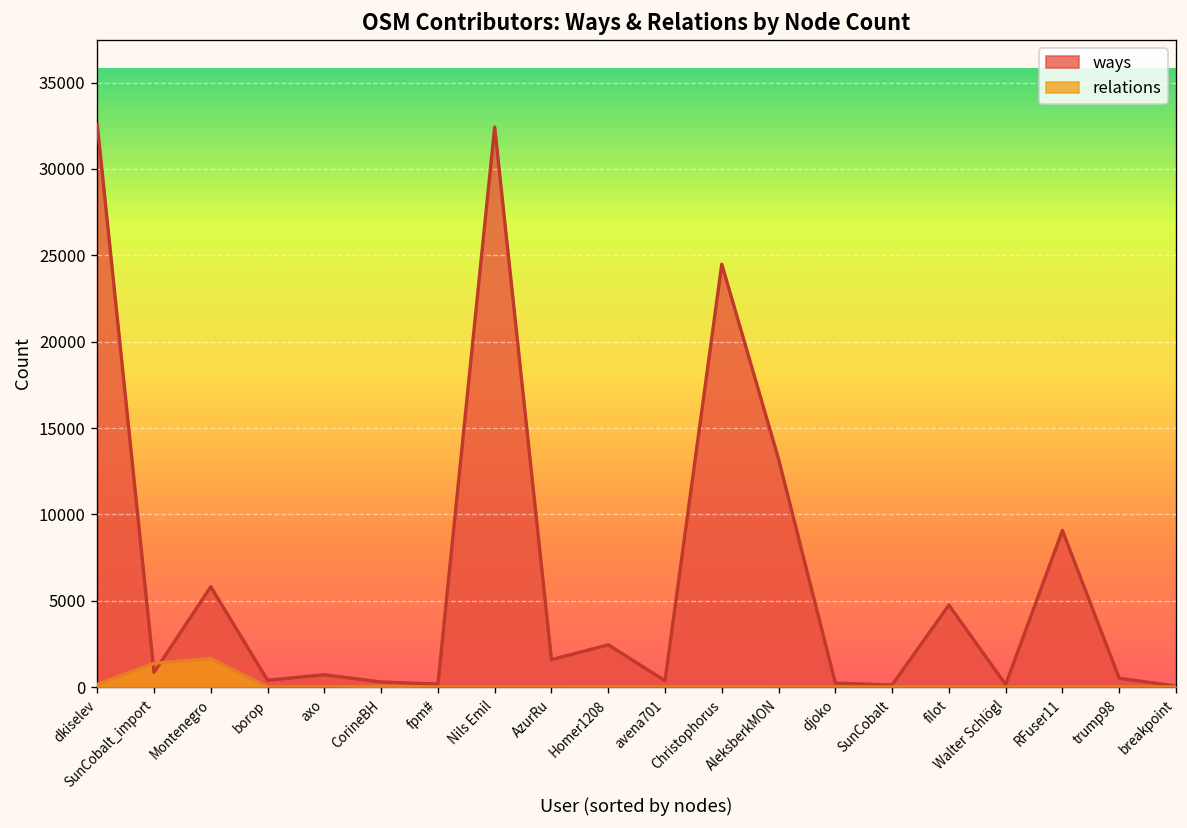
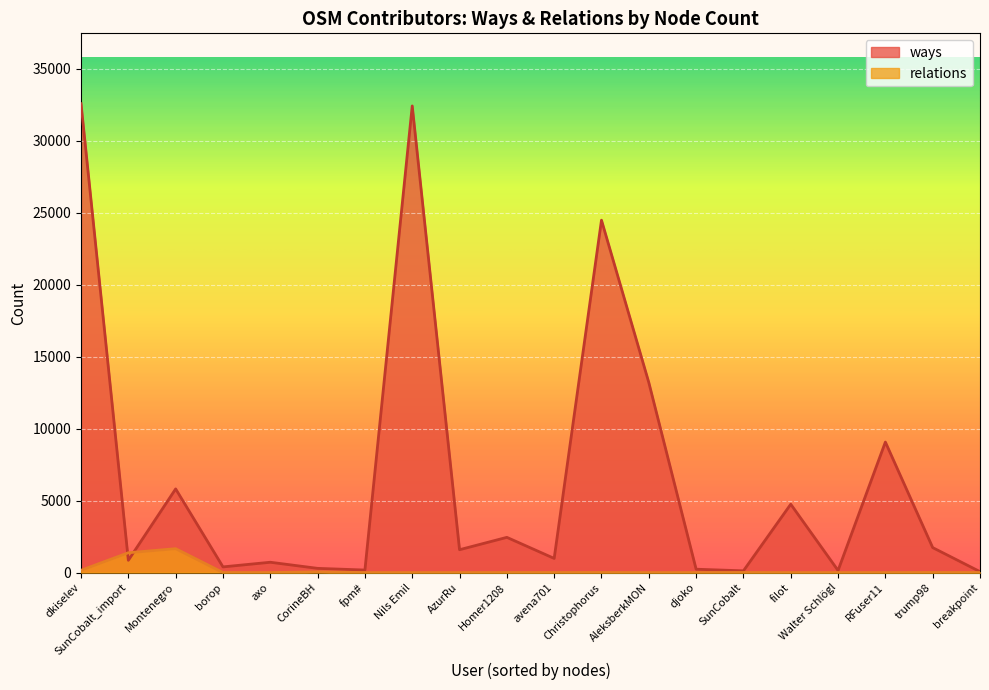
ways, avena701: 400 -> 1000
ways, trump98: 500 -> 1700
